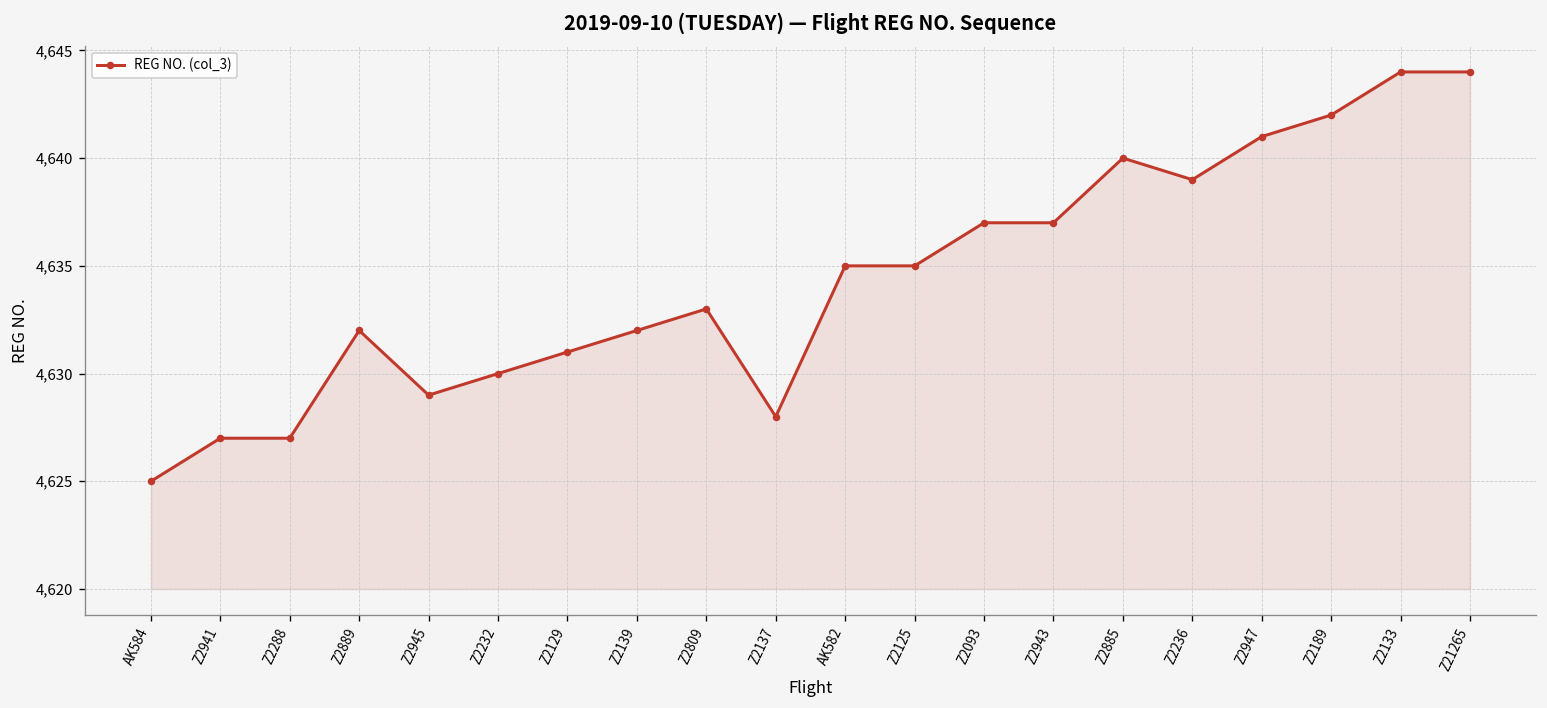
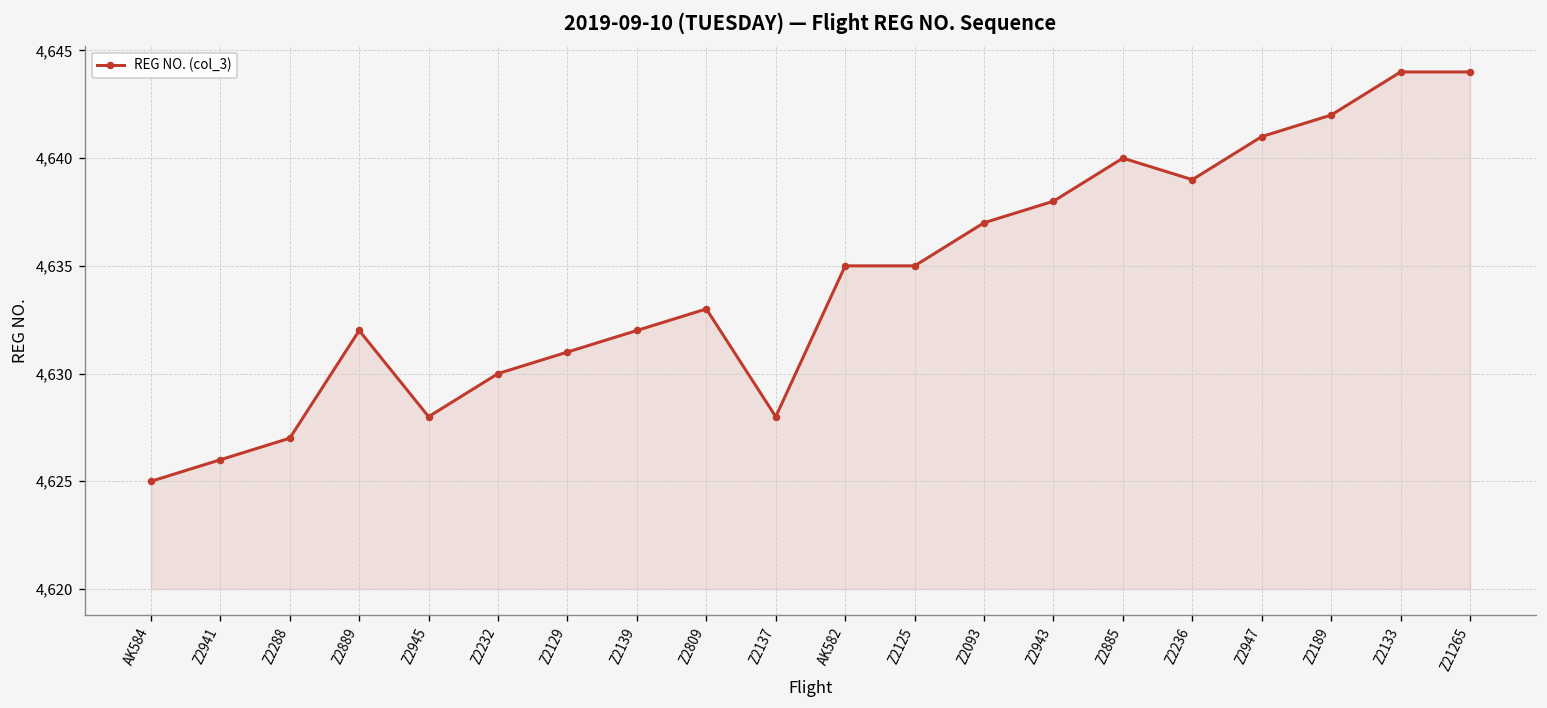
Z2941: 4,627 -> 4,626
Z2945: 4,629 -> 4,628
Z2943: 4,637 -> 4,638
